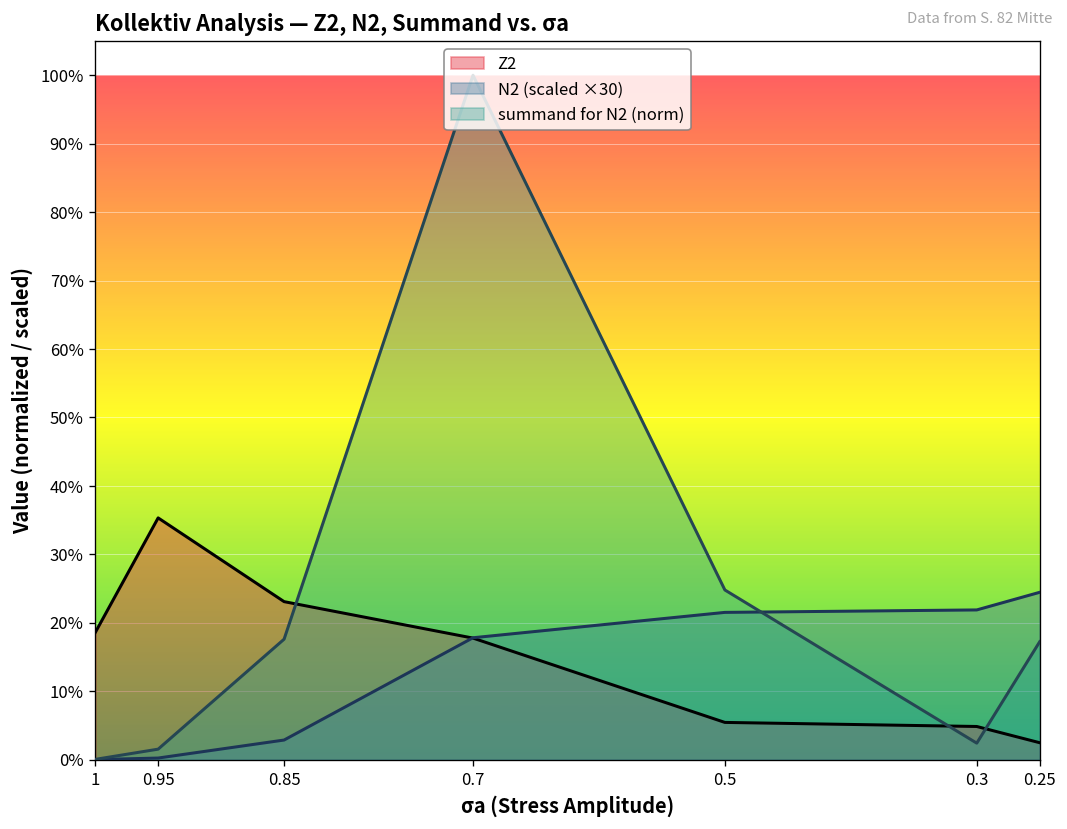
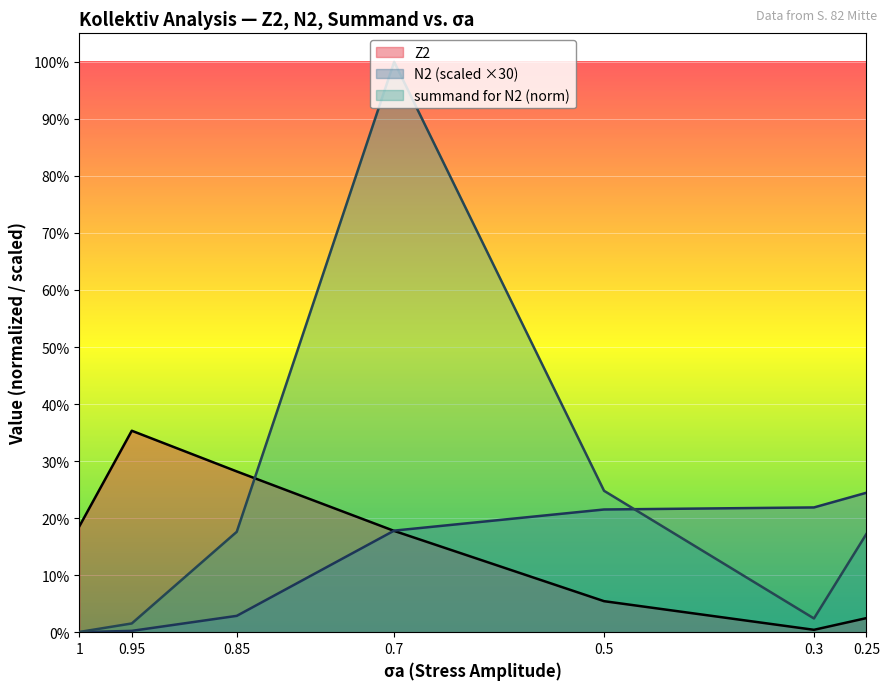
Z2, 0.85: 23% -> 28%
Z2, 0.3: 5% -> 0%
